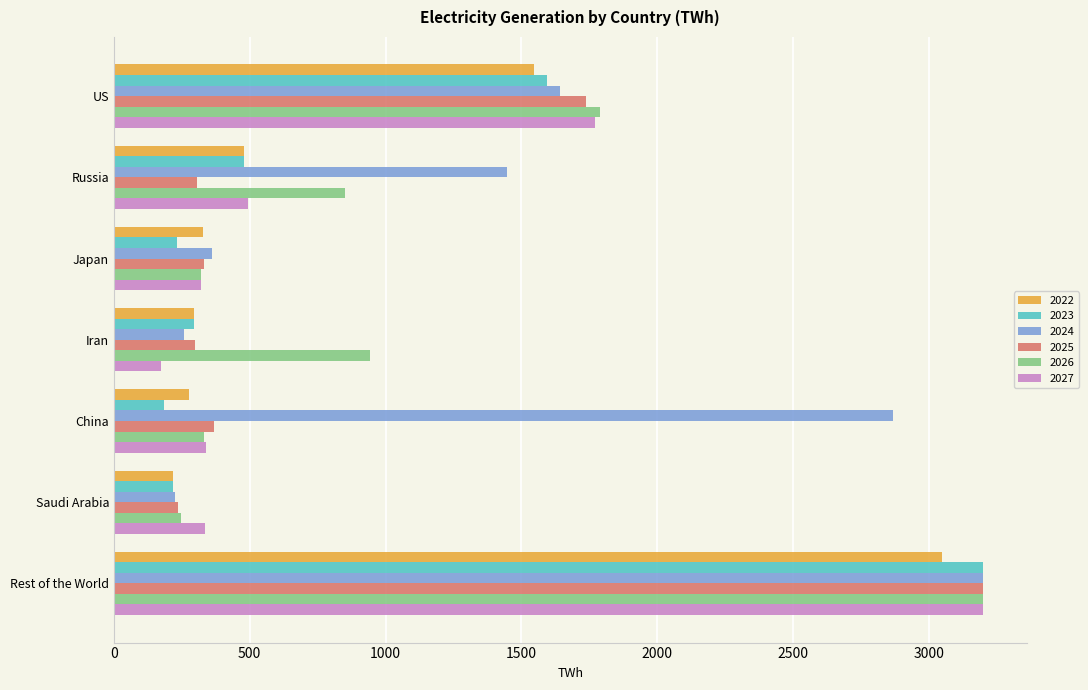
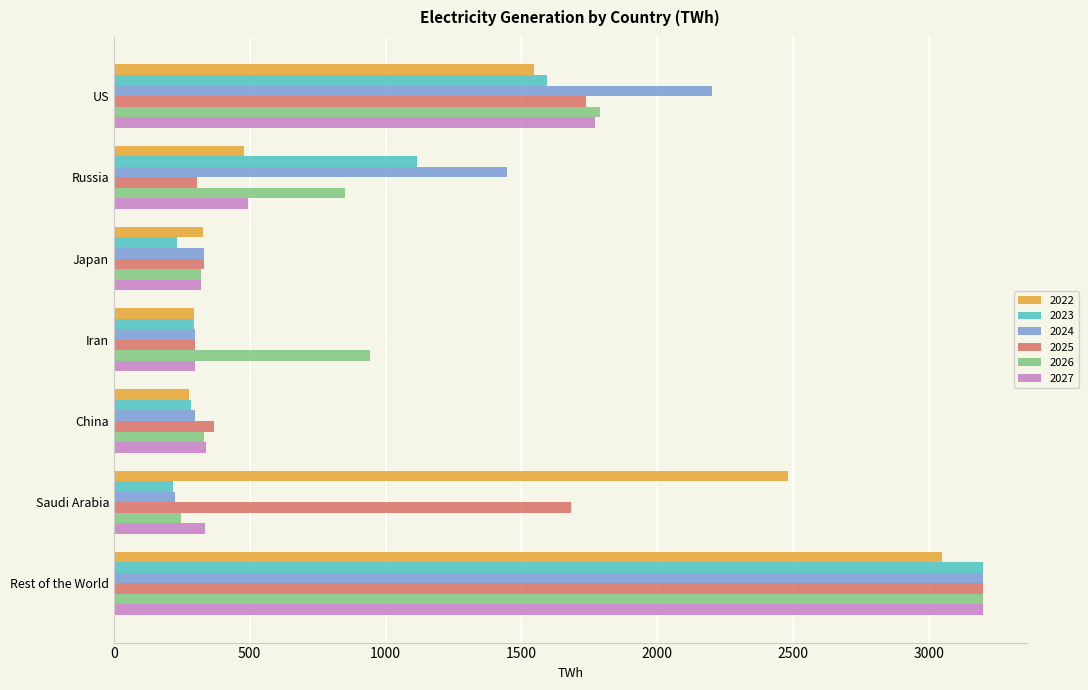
2024, US: 1640 -> 2200
2023, Russia: 480 -> 1120
2024, Japan: 360 -> 330
2024, Iran: 260 -> 300
2027, Iran: 170 -> 300
2023, China: 180 -> 290
2024, China: 2870 -> 300
2022, Saudi Arabia: 220 -> 2480
2025, Saudi Arabia: 240 -> 1680
